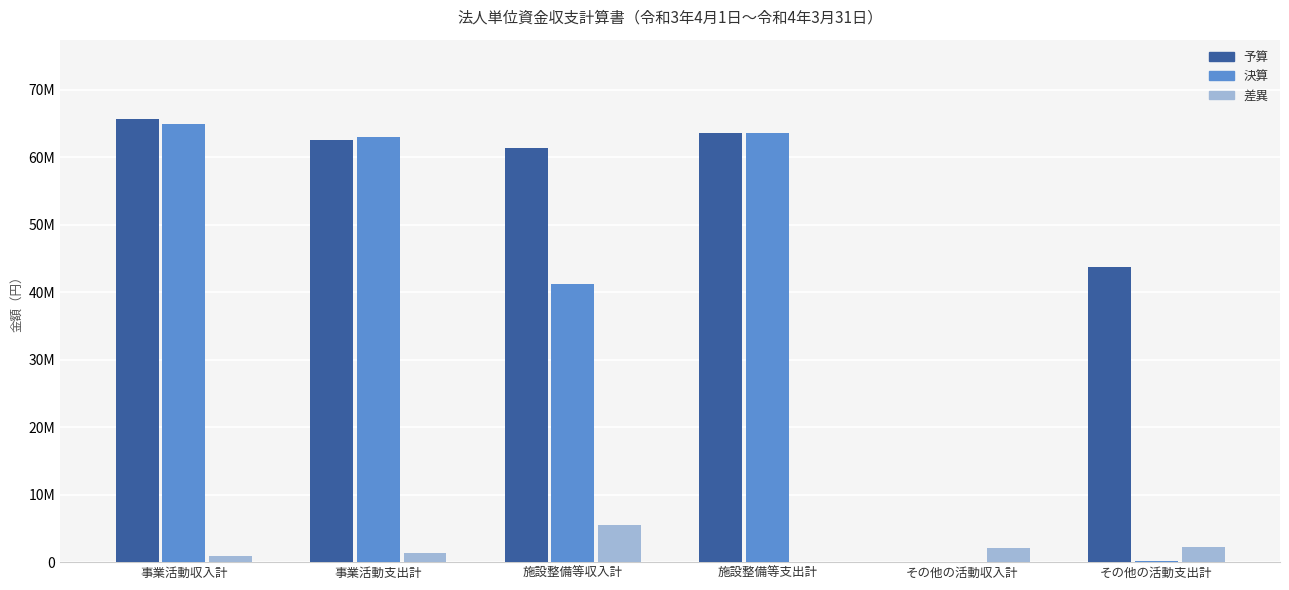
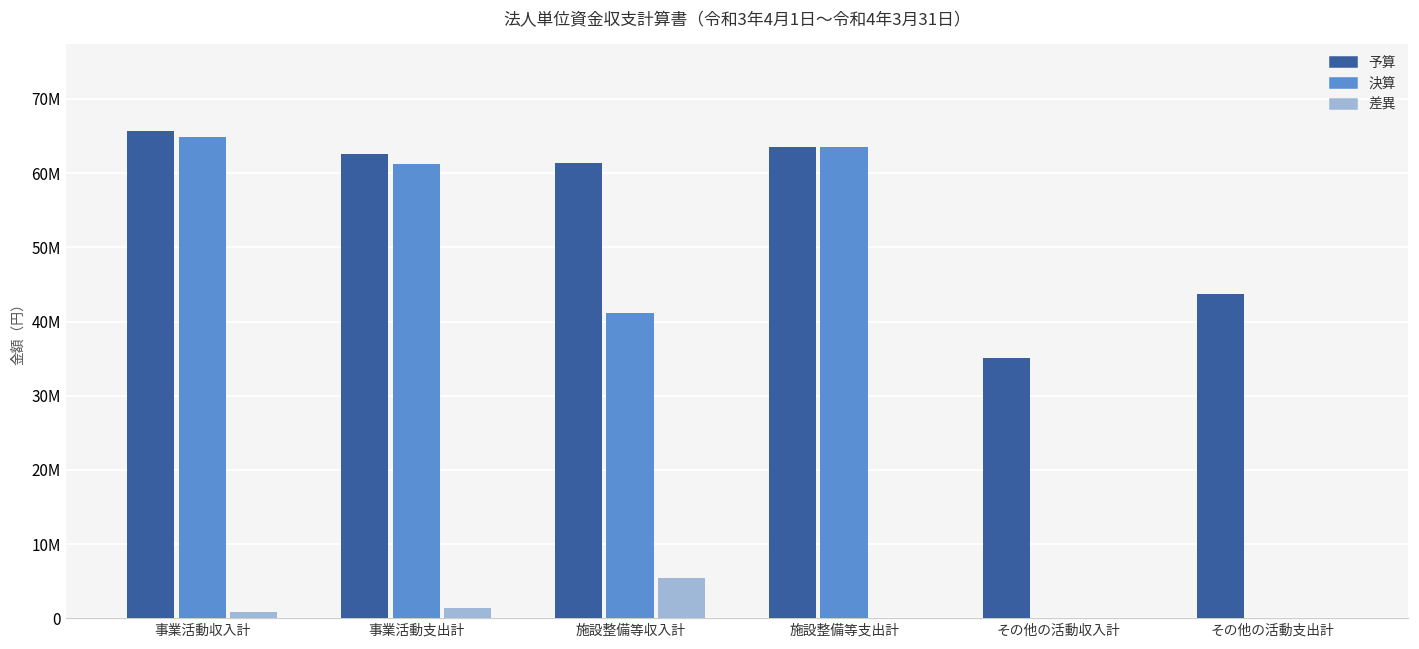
決算, 事業活動支出計: 63000000 -> 61000000
予算, その他の活動収入計: 0 -> 35000000
差異, その他の活動収入計: 2000000 -> 0
差異, その他の活動支出計: 2000000 -> 0
